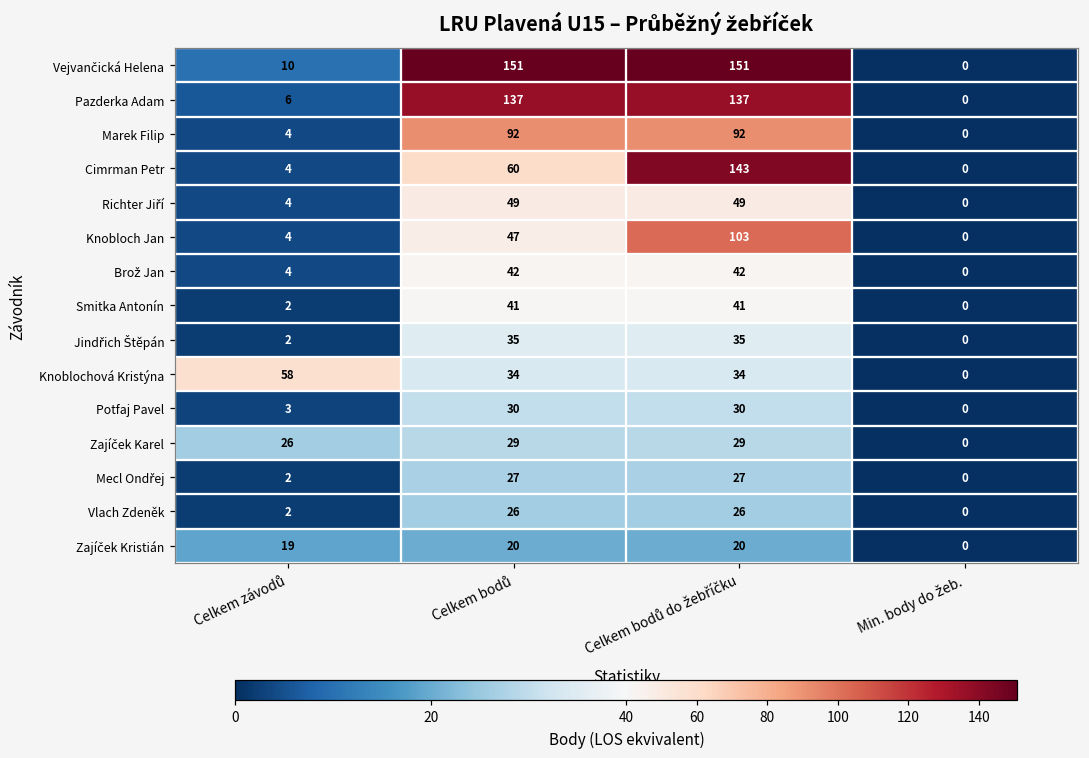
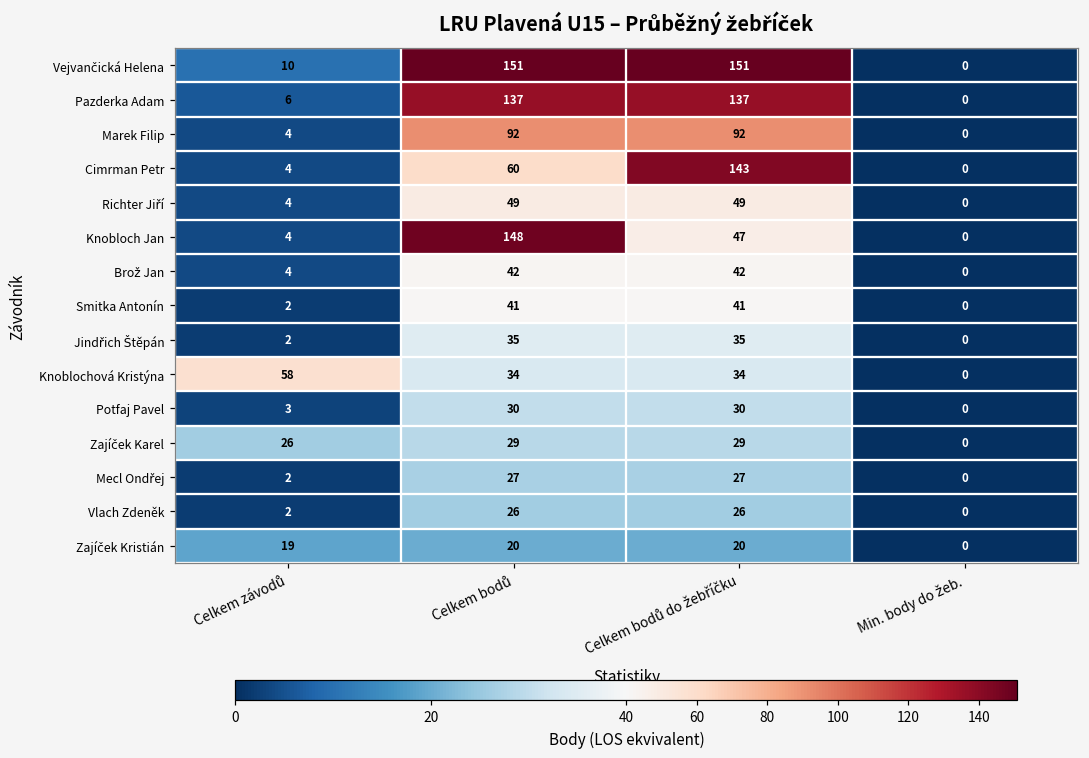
Knobloch Jan, Celkem bodů: 47 -> 148
Knobloch Jan, Celkem bodů do žebříčku: 103 -> 47
